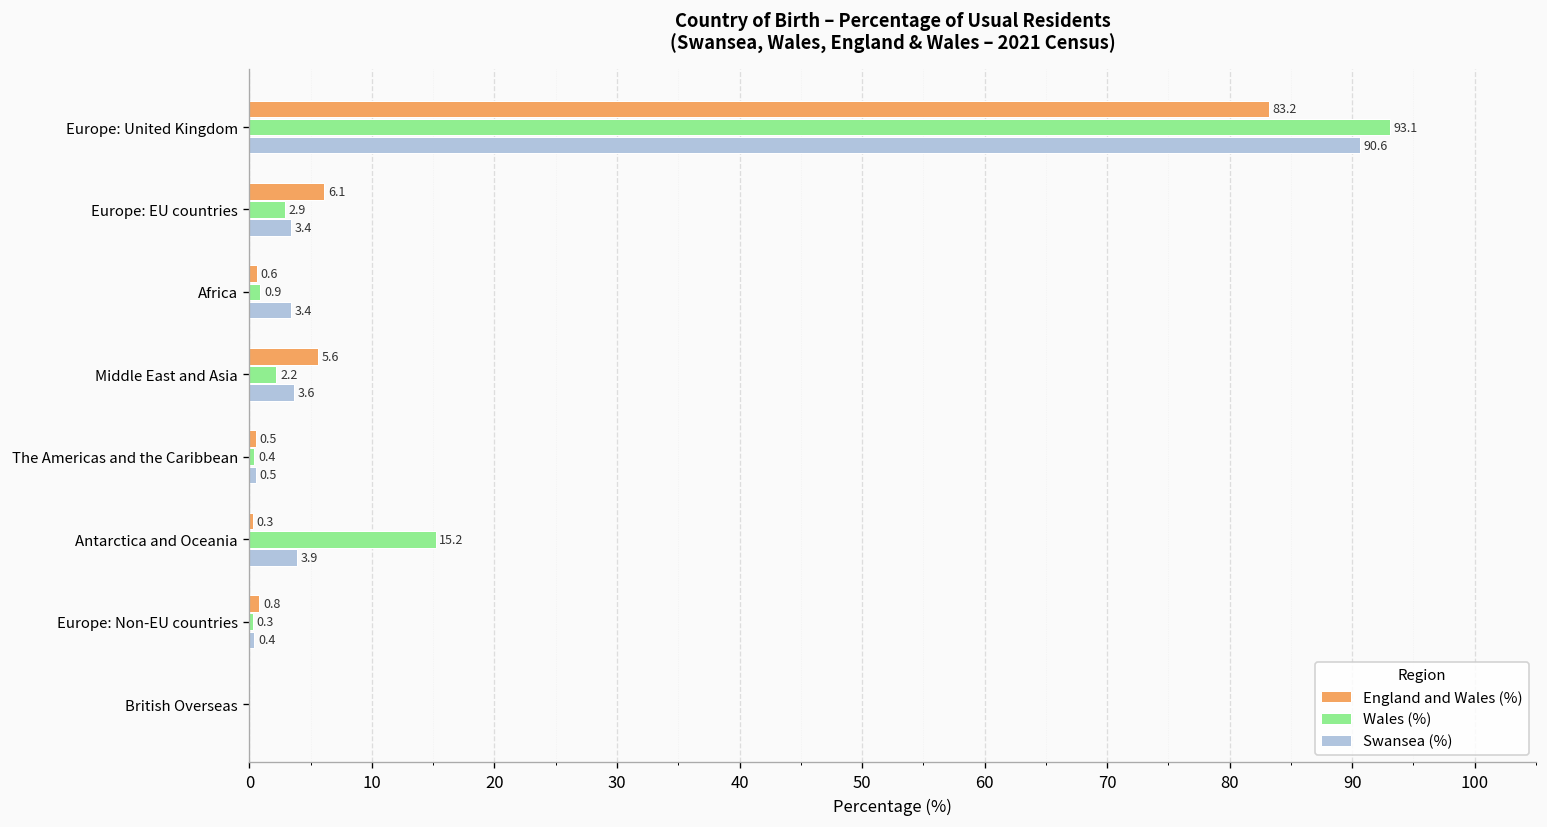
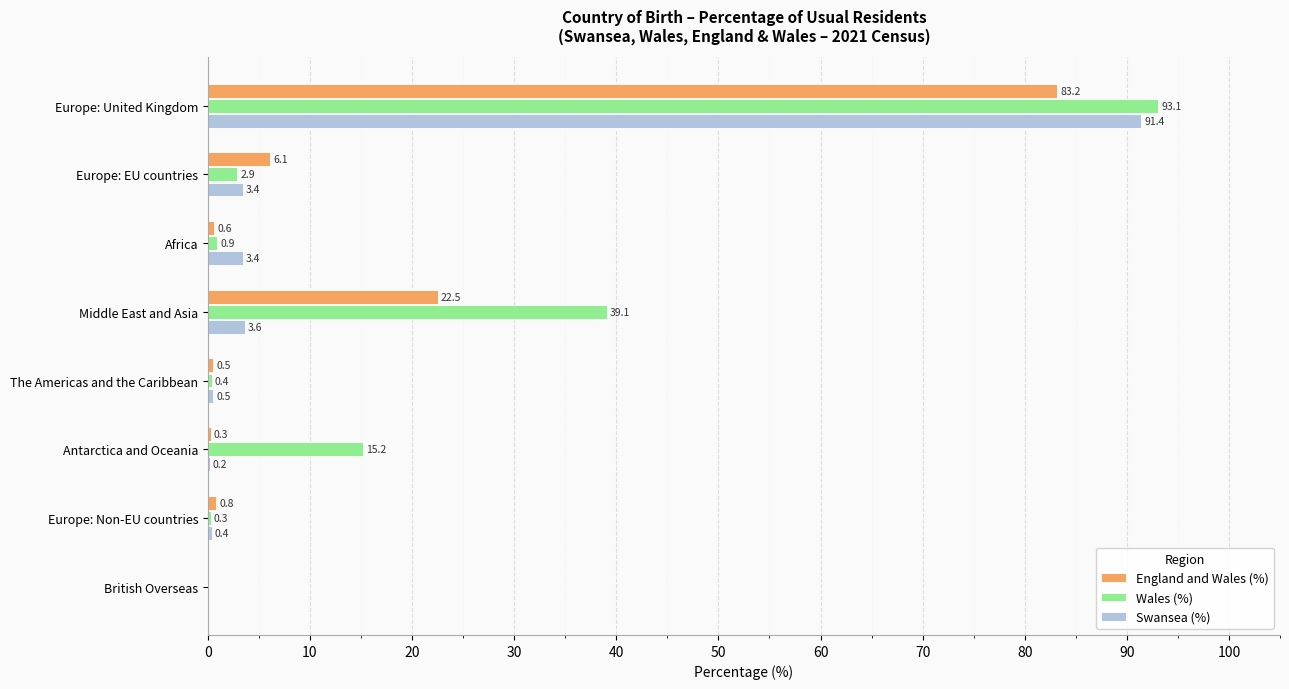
Swansea (%), Europe: United Kingdom: 90.6 -> 91.4
England and Wales (%), Middle East and Asia: 5.6 -> 22.5
Wales (%), Middle East and Asia: 2.2 -> 39.1
Swansea (%), Antarctica and Oceania: 3.9 -> 0.2
